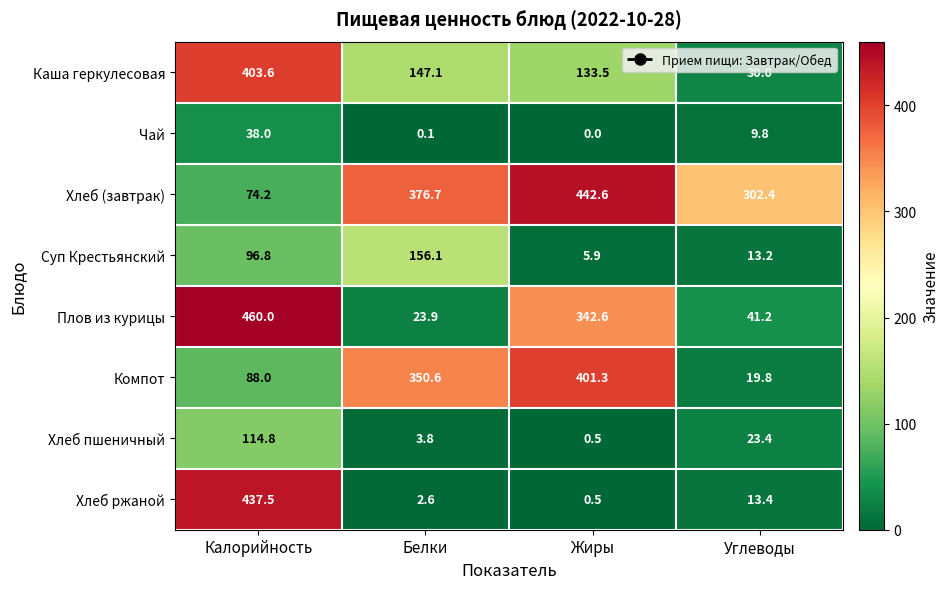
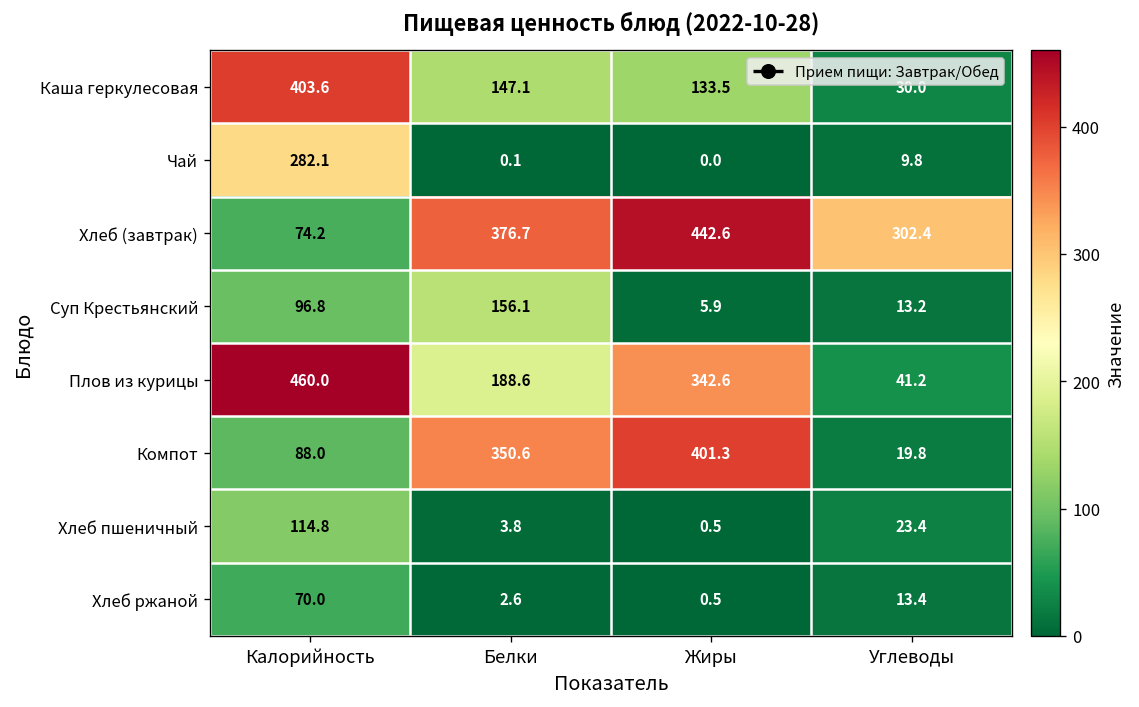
Чай, Калорийность: 38.0 -> 282.1
Плов из курицы, Белки: 23.9 -> 188.6
Хлеб ржаной, Калорийность: 437.5 -> 70.0
